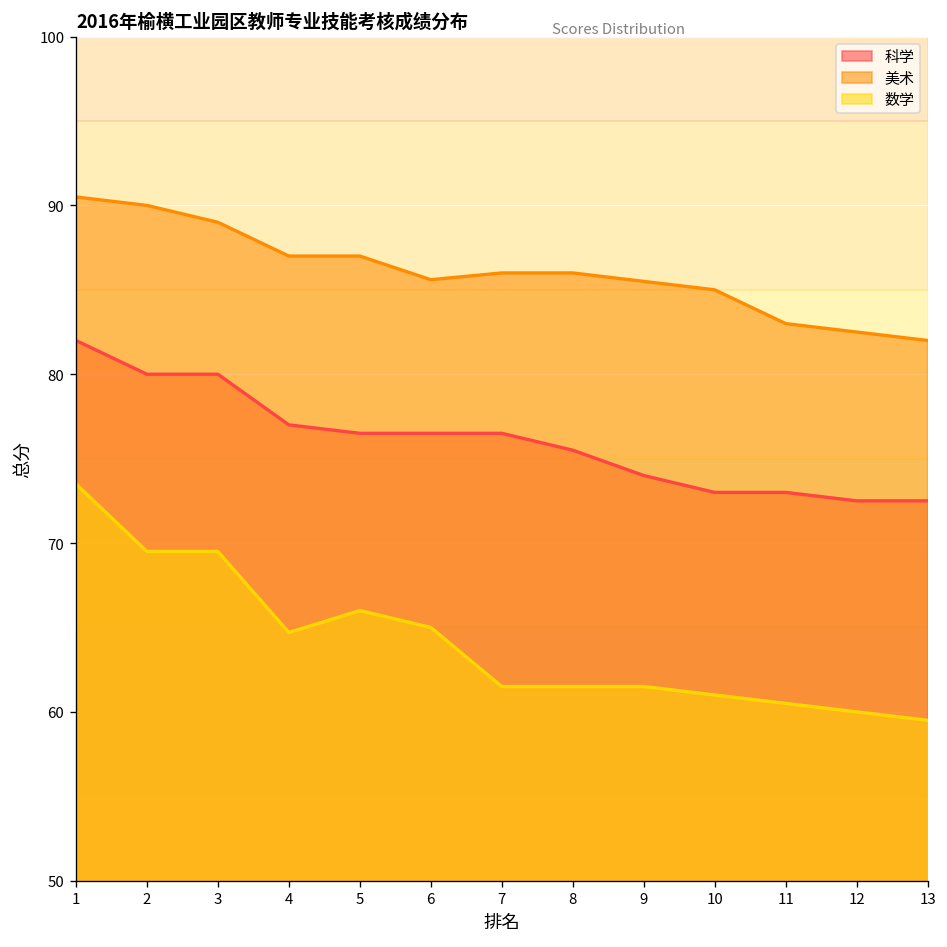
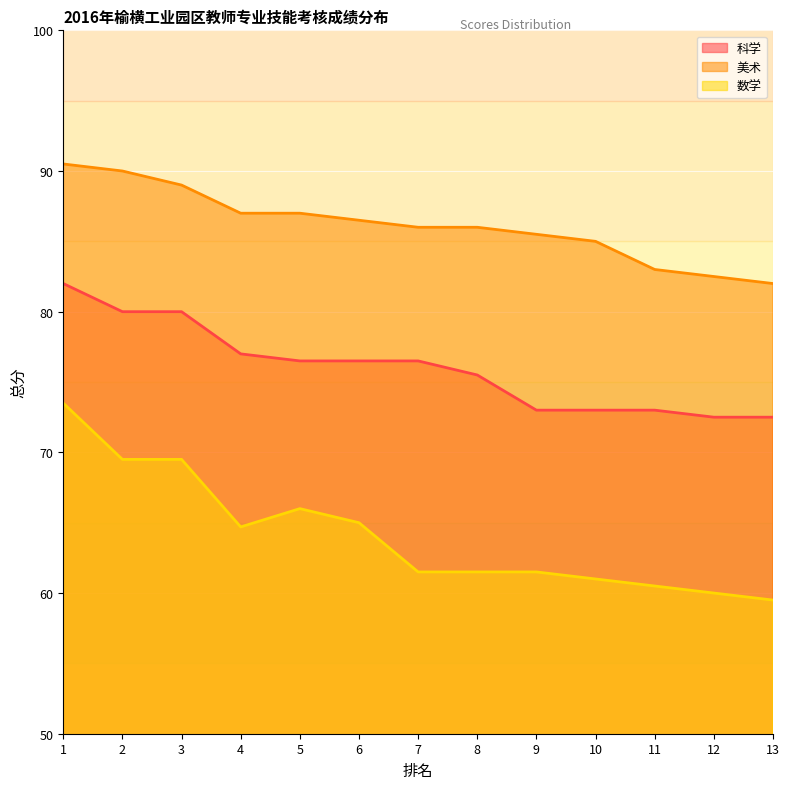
美术, 6: 85.6 -> 86.5
科学, 9: 74 -> 73
